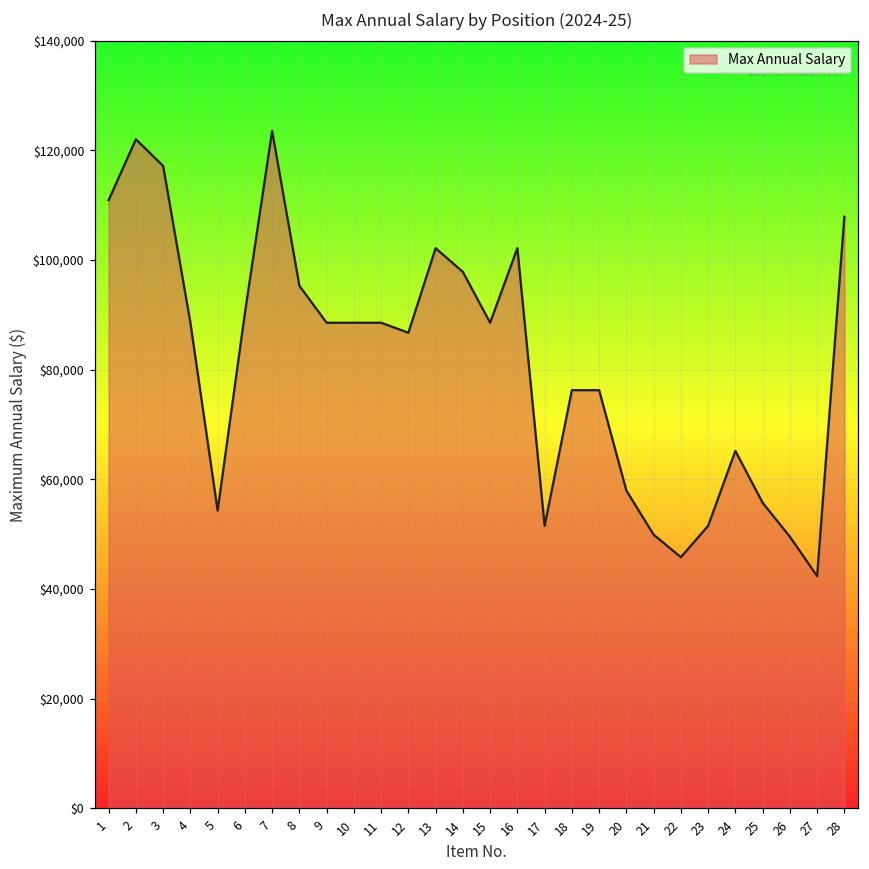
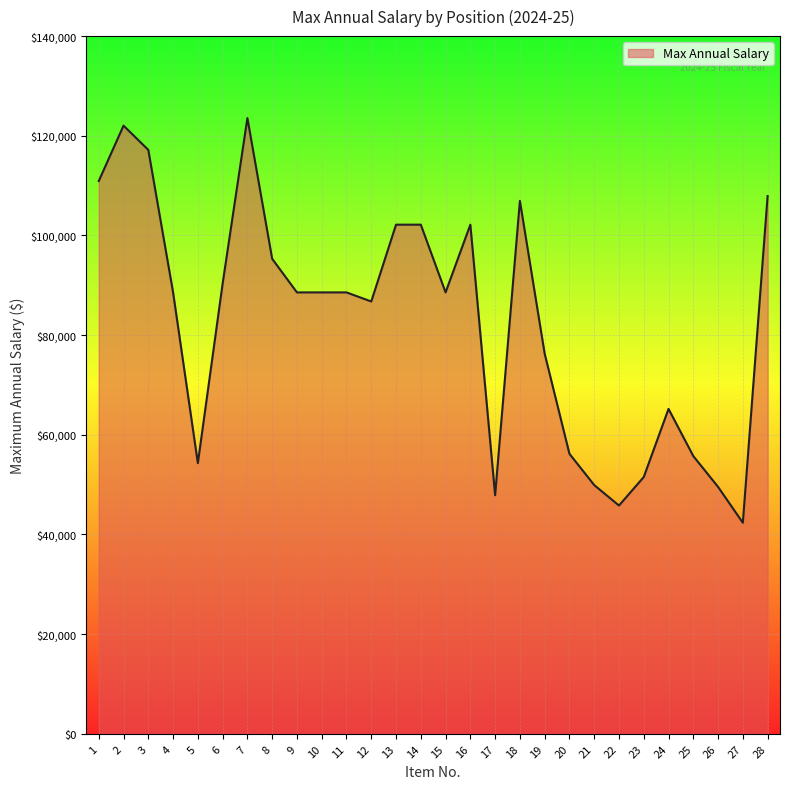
14: $98,000 -> $102,000
17: $52,000 -> $48,000
18: $76,000 -> $107,000
20: $58,000 -> $56,000
